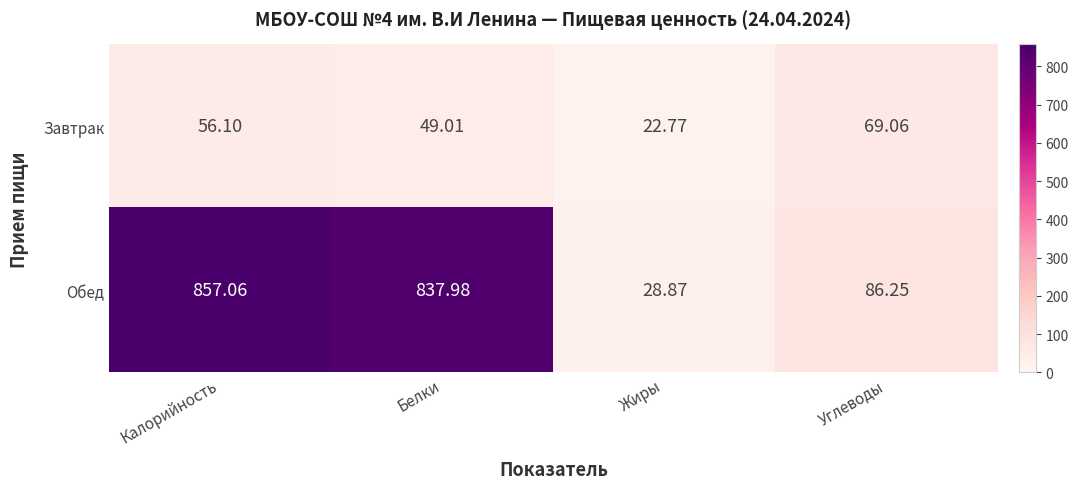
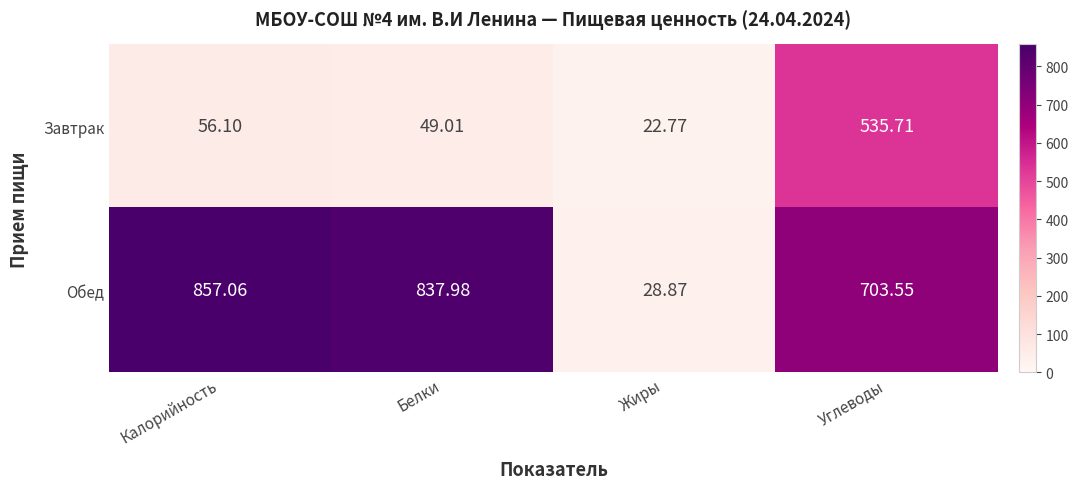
Завтрак, Углеводы: 69.06 -> 535.71
Обед, Углеводы: 86.25 -> 703.55
